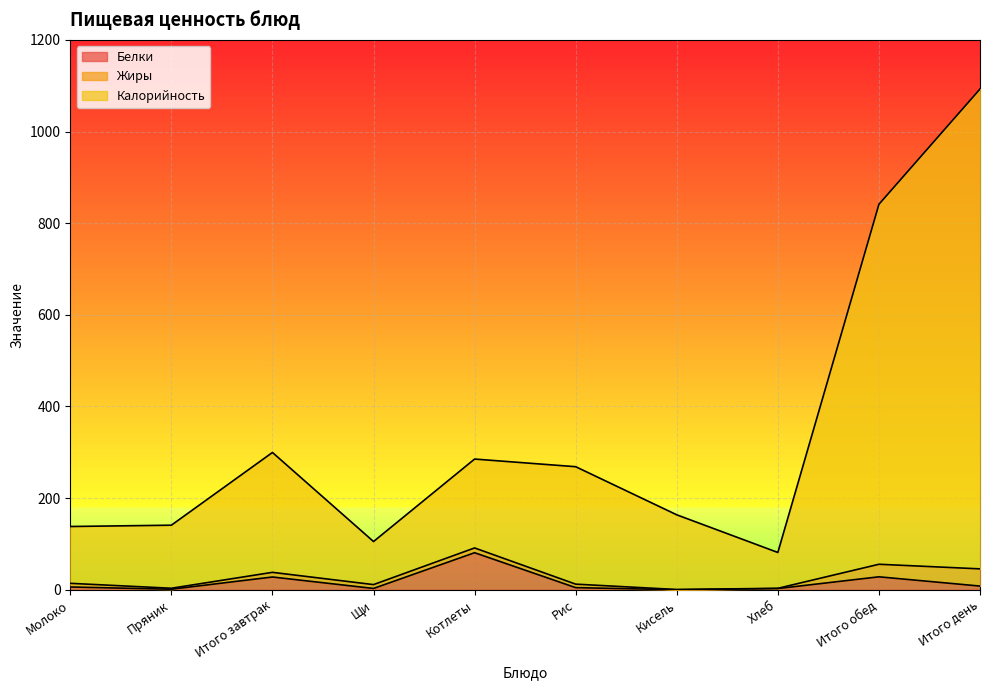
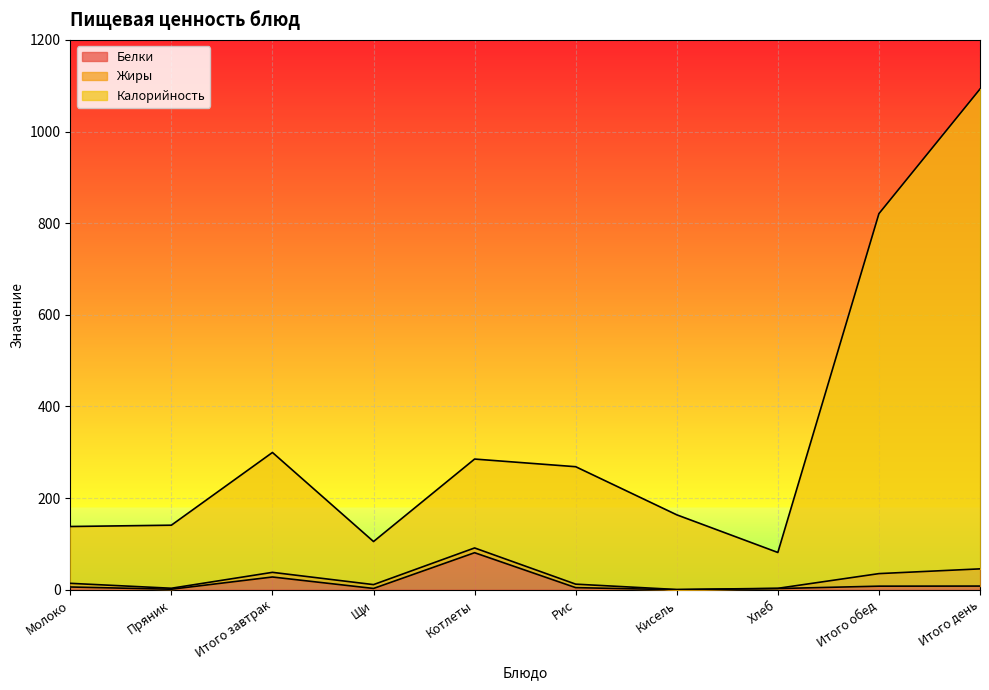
Белки, Итого обед: 30 -> 10
